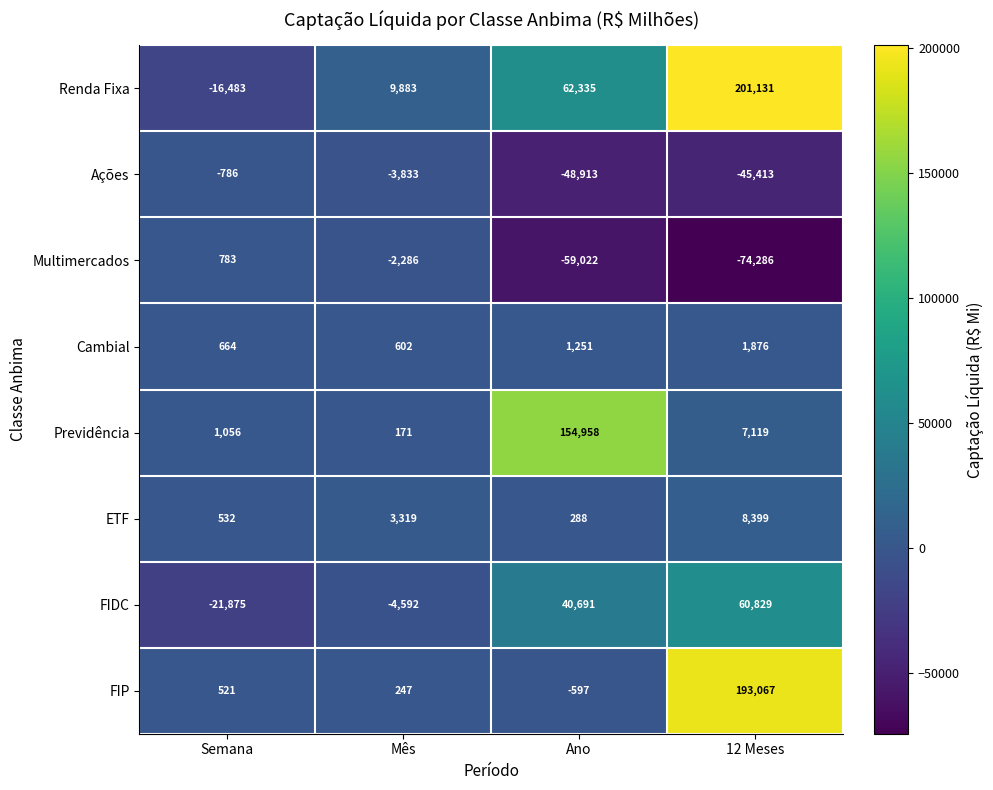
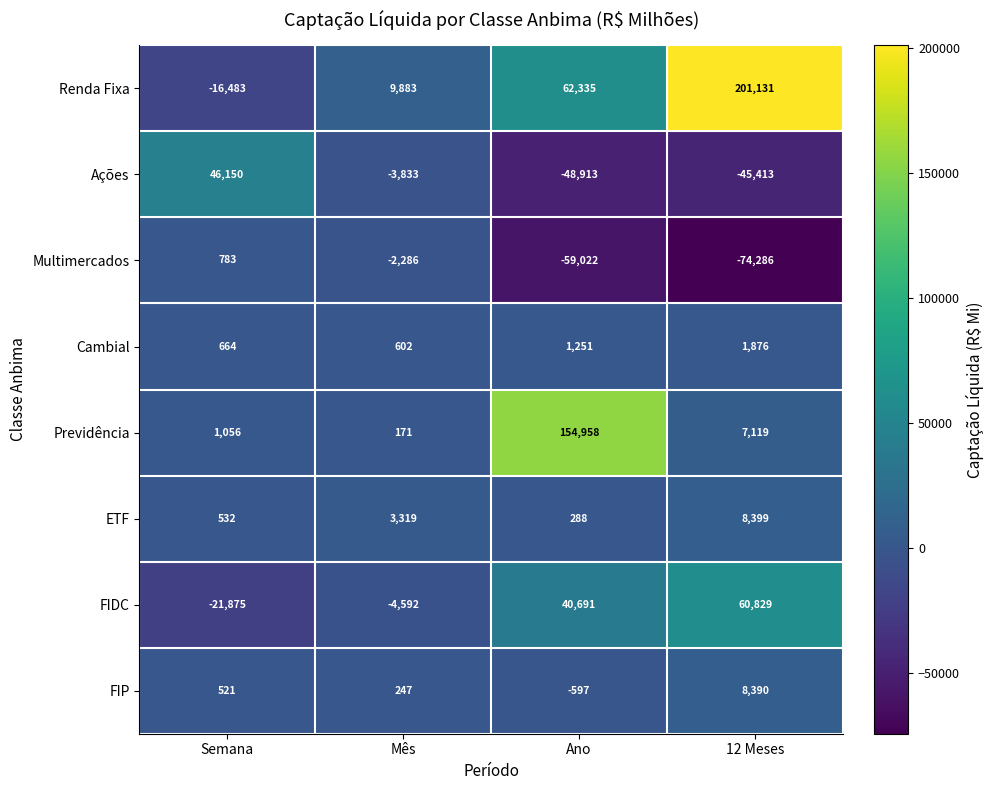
Ações, Semana: -786 -> 46,150
FIP, 12 Meses: 193,067 -> 8,390
